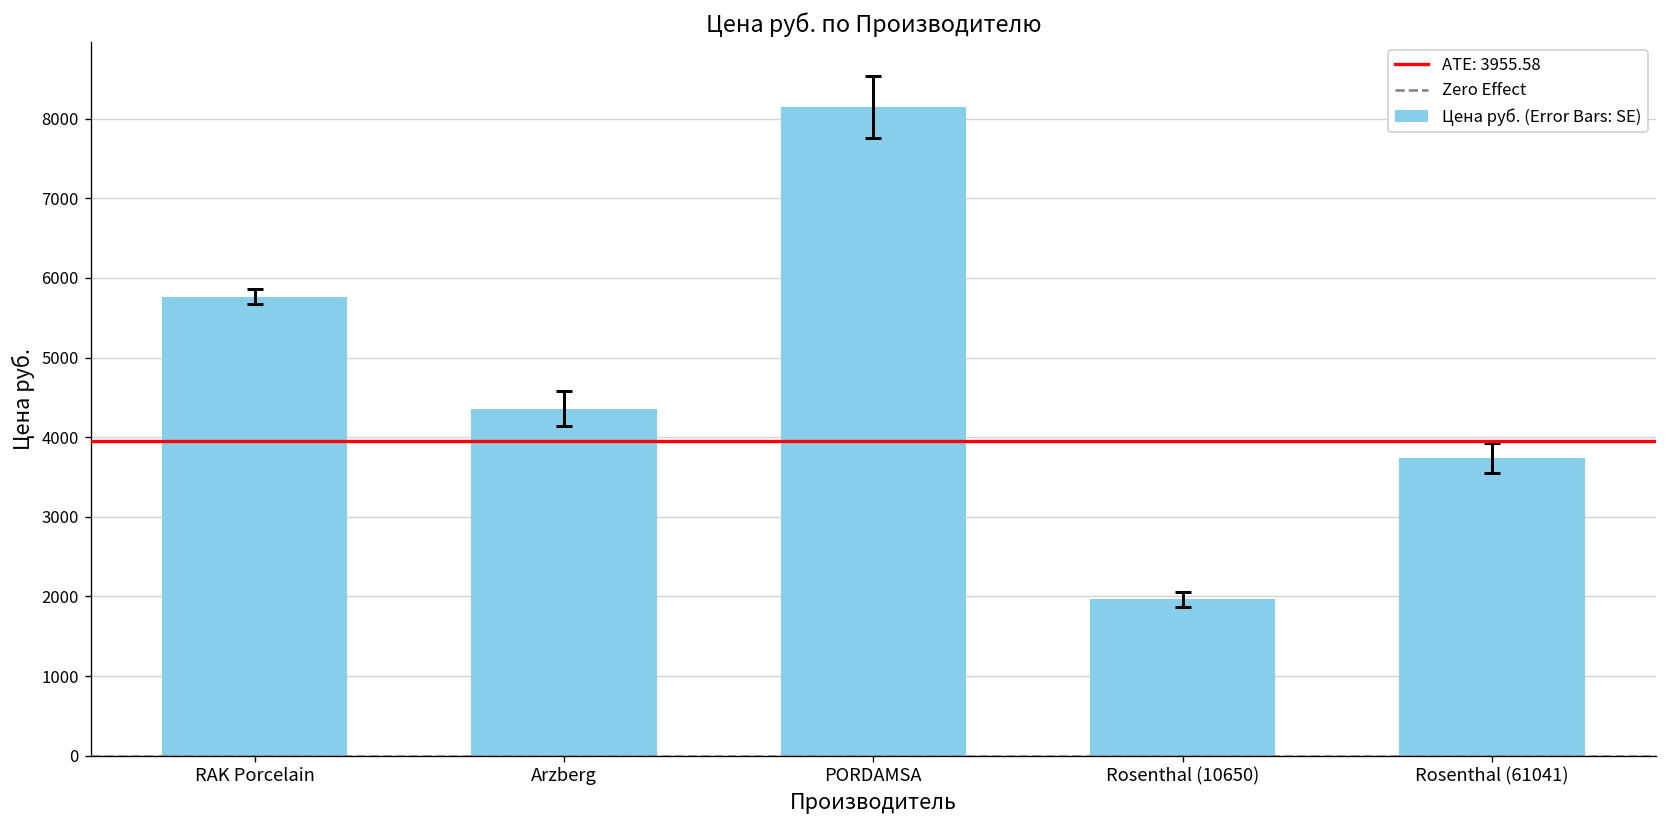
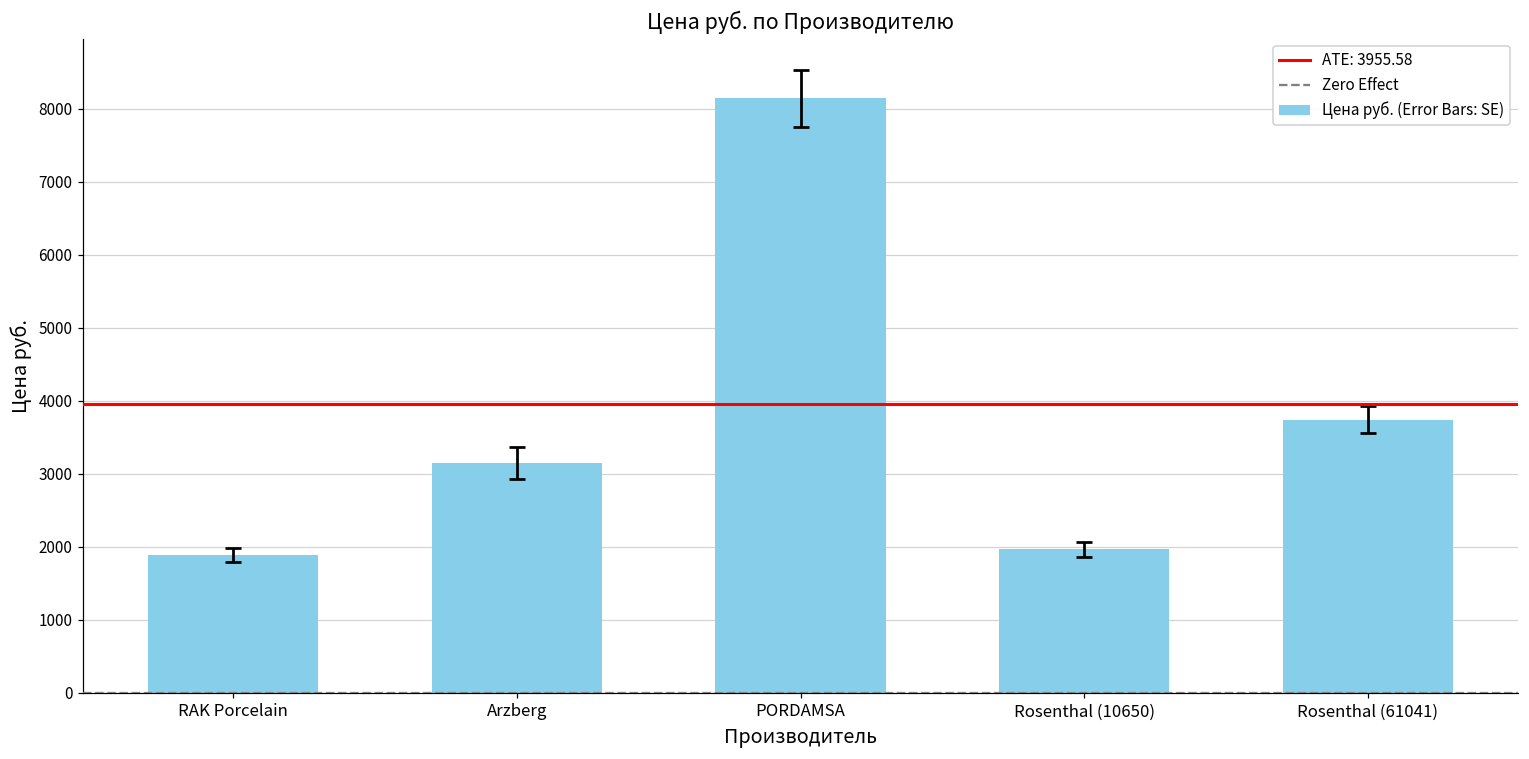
Цена руб. (Error Bars: SE), RAK Porcelain: 5800 -> 1900
Цена руб. (Error Bars: SE), Arzberg: 4400 -> 3200
